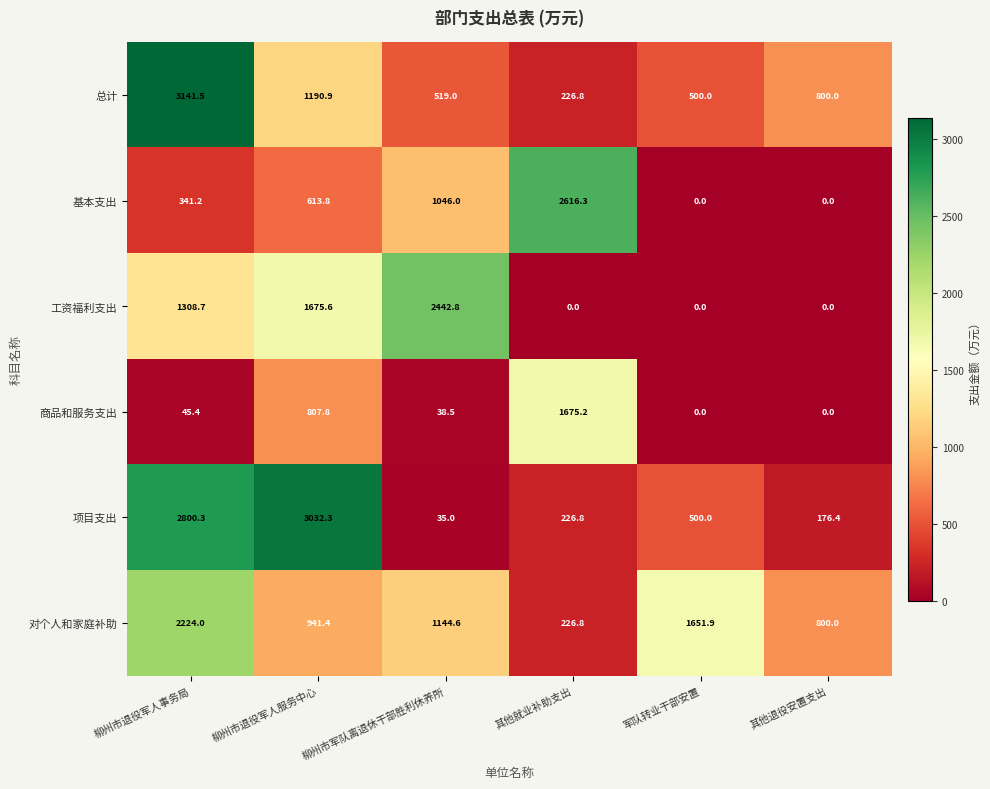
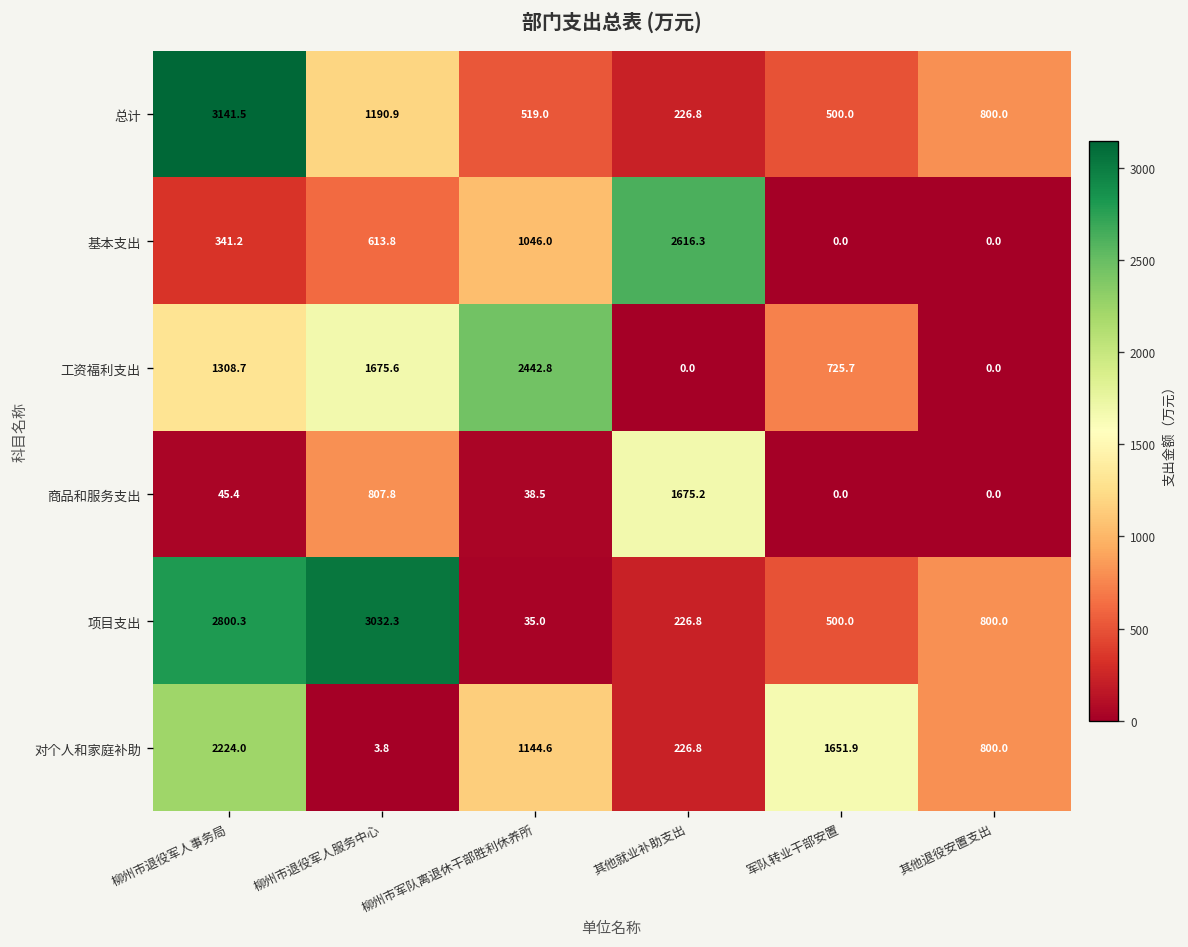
工资福利支出, 军队转业干部安置: 0.0 -> 725.7
项目支出, 其他退役安置支出: 176.4 -> 800.0
对个人和家庭补助, 柳州市退役军人服务中心: 941.4 -> 3.8
